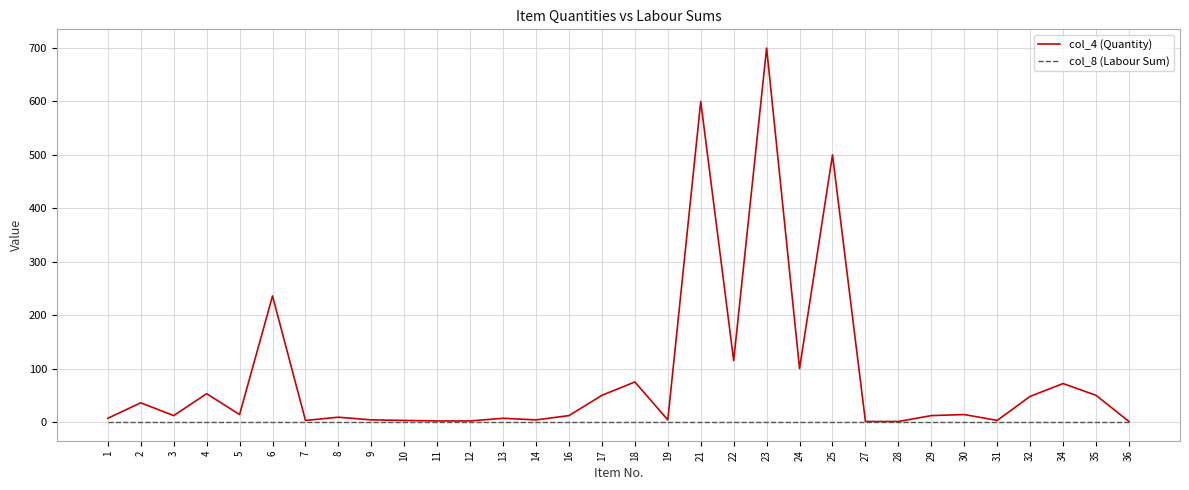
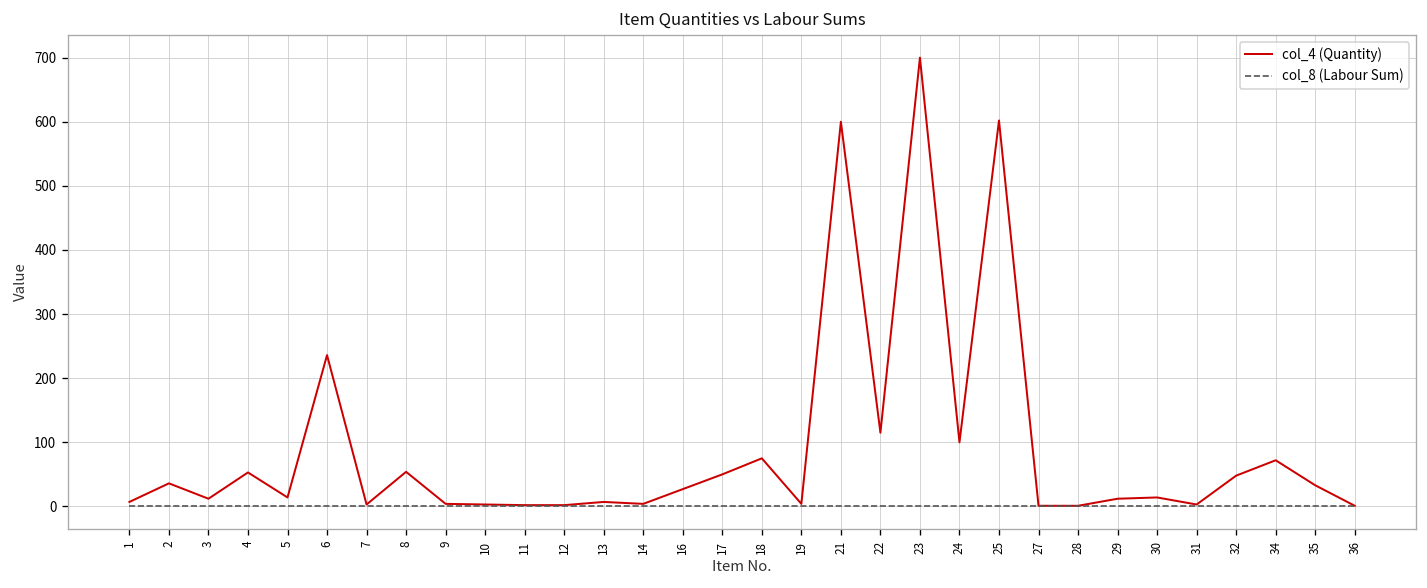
col_4 (Quantity), 8: 10 -> 50
col_4 (Quantity), 16: 10 -> 30
col_4 (Quantity), 25: 500 -> 600
col_4 (Quantity), 35: 50 -> 30
